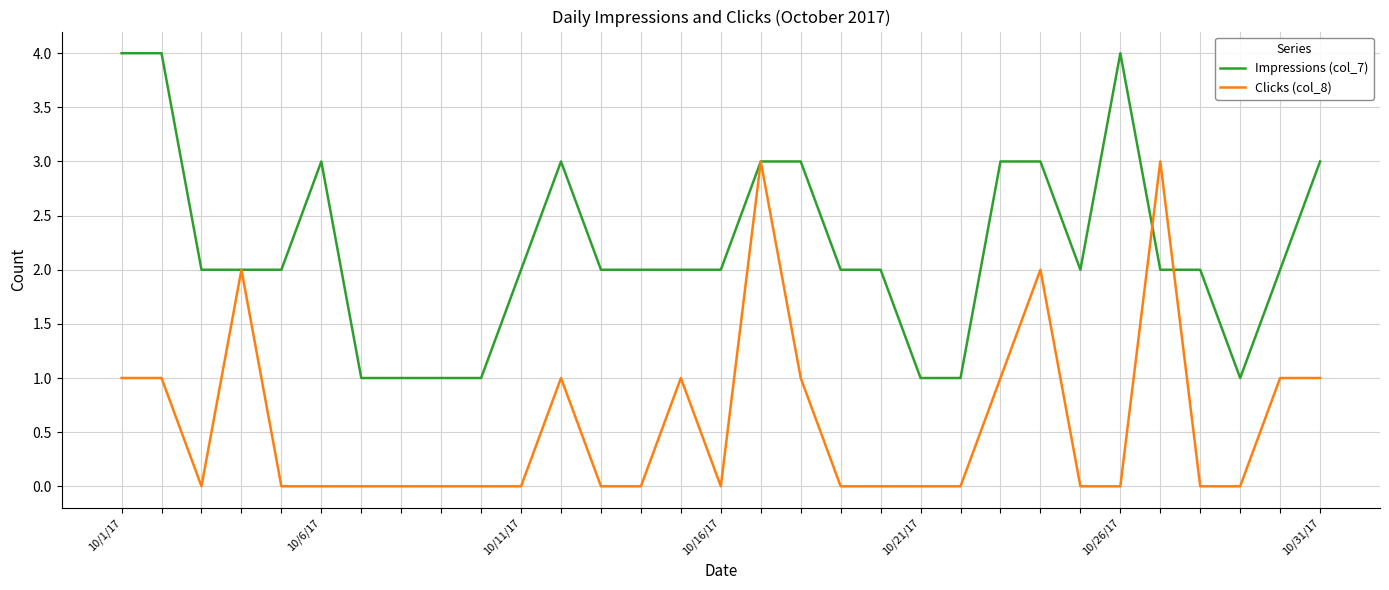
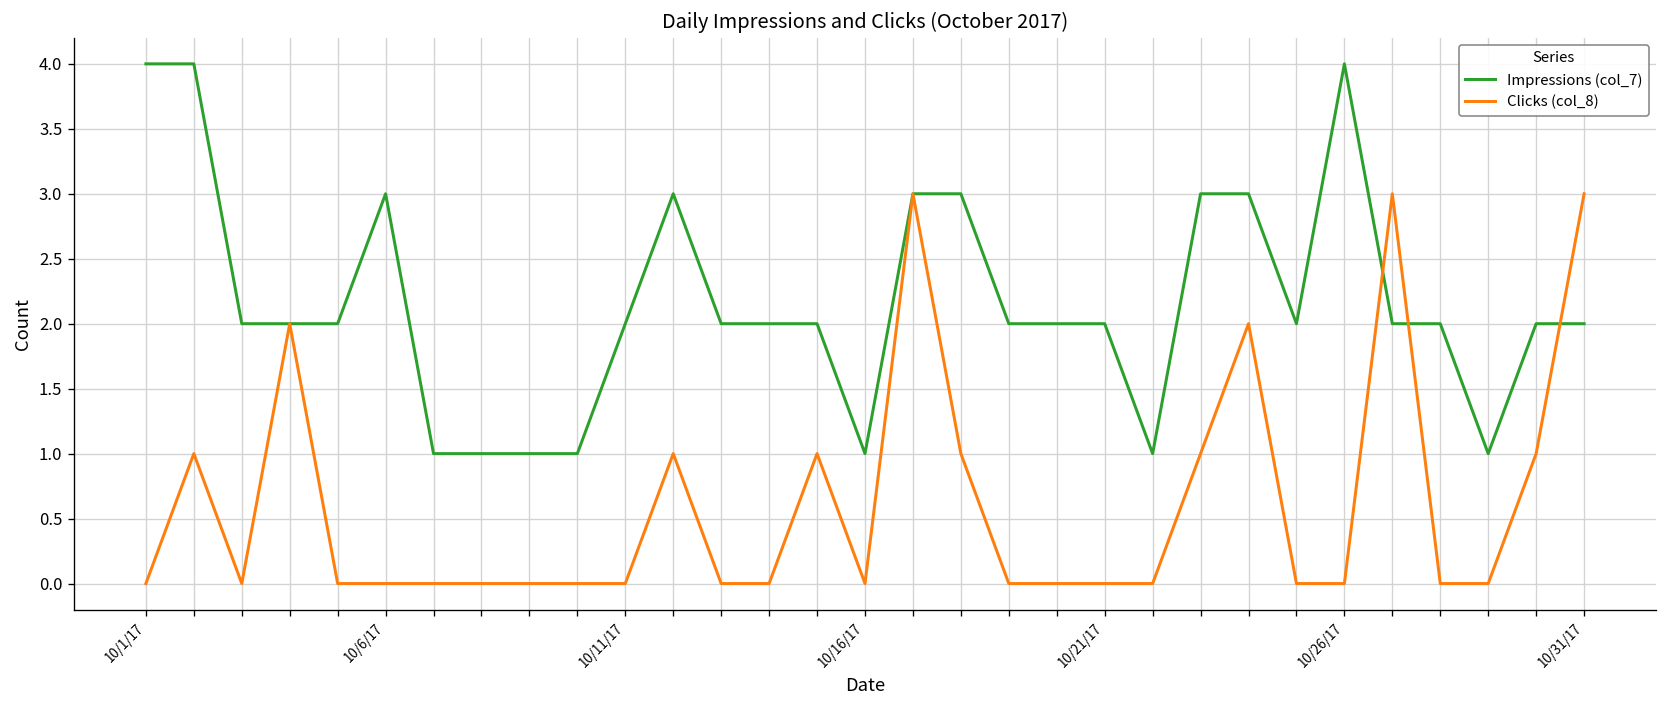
Clicks (col_8), 10/1/17: 1 -> 0
Impressions (col_7), 10/16/17: 2 -> 1
Impressions (col_7), 10/21/17: 1 -> 2
Impressions (col_7), 10/31/17: 3 -> 2
Clicks (col_8), 10/31/17: 1 -> 3
